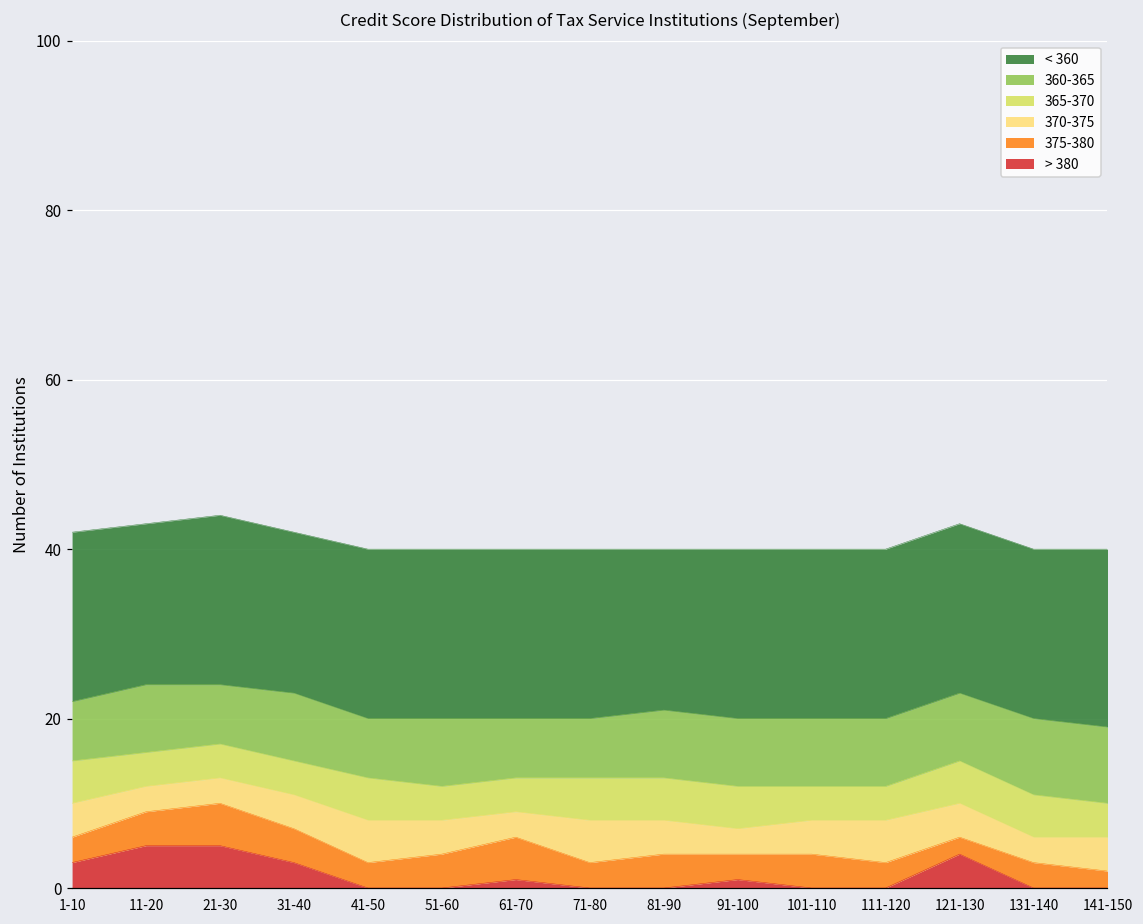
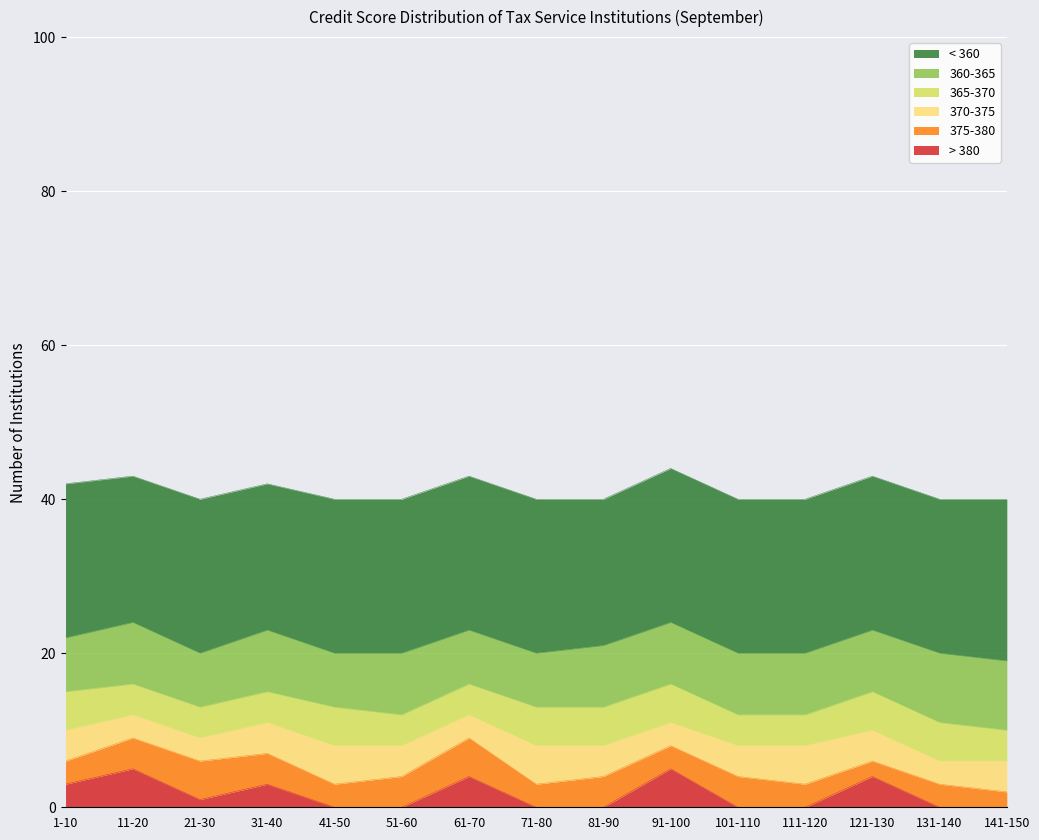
> 380, 21-30: 5 -> 1
> 380, 61-70: 1 -> 4
> 380, 91-100: 1 -> 5
